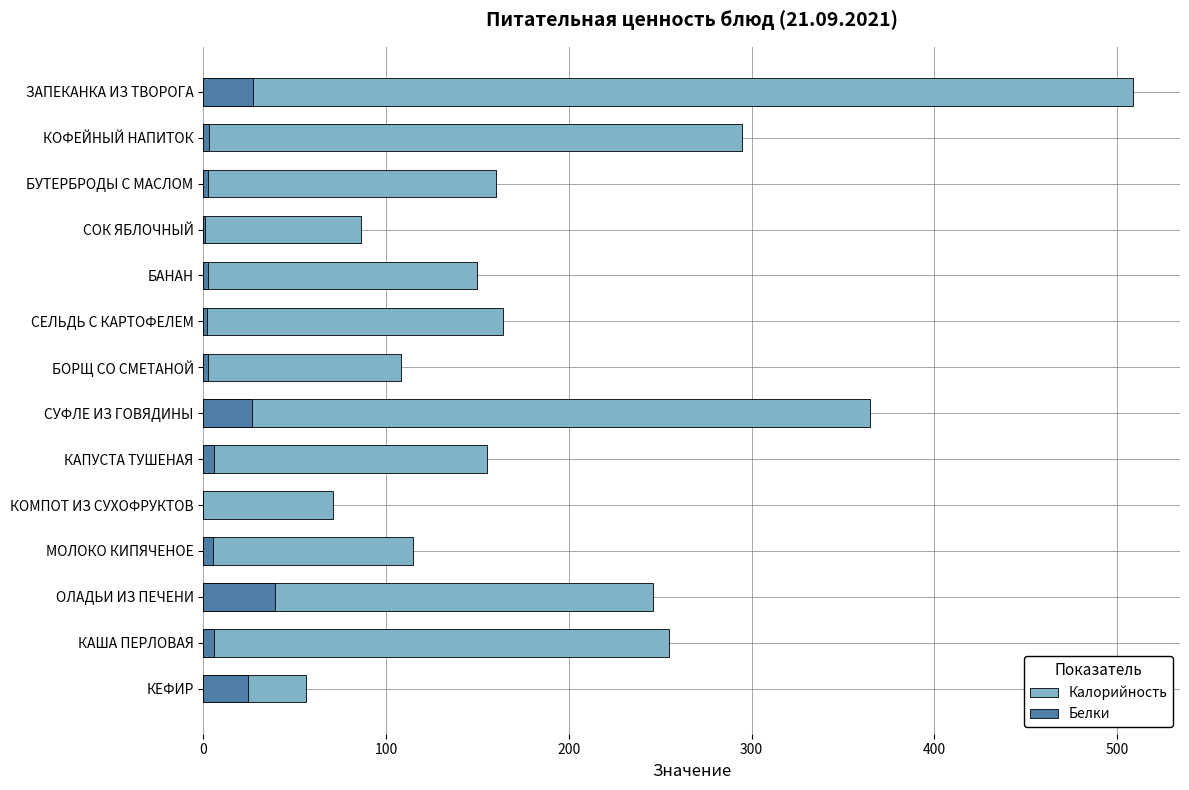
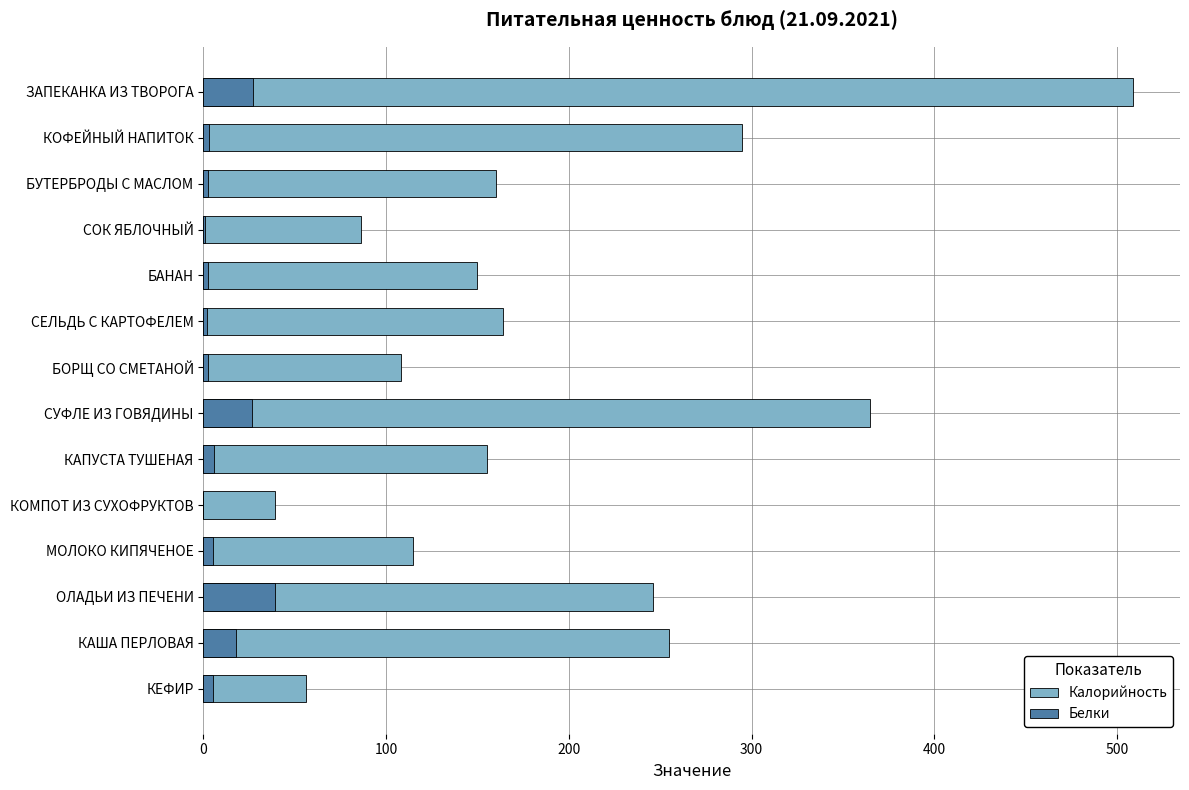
Калорийность, КОМПОТ ИЗ СУХОФРУКТОВ: 71 -> 39
Белки, КАША ПЕРЛОВАЯ: 6 -> 18
Белки, КЕФИР: 25 -> 5
